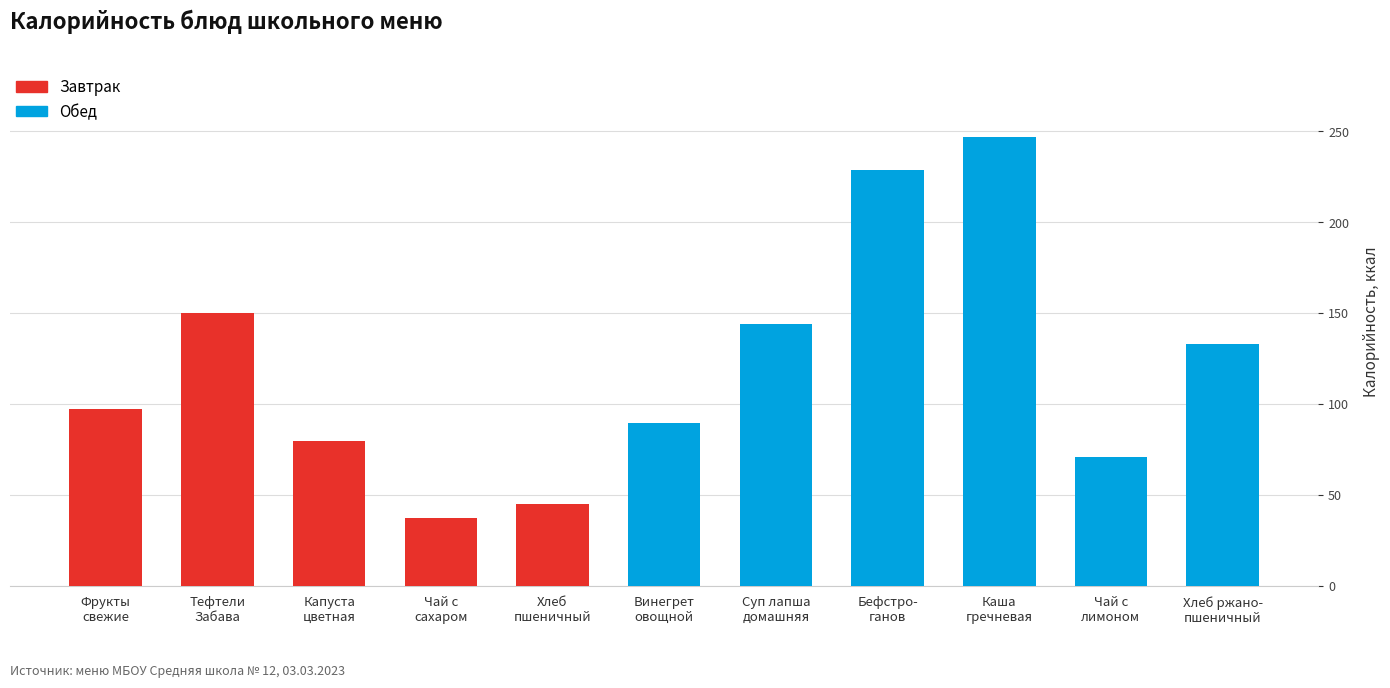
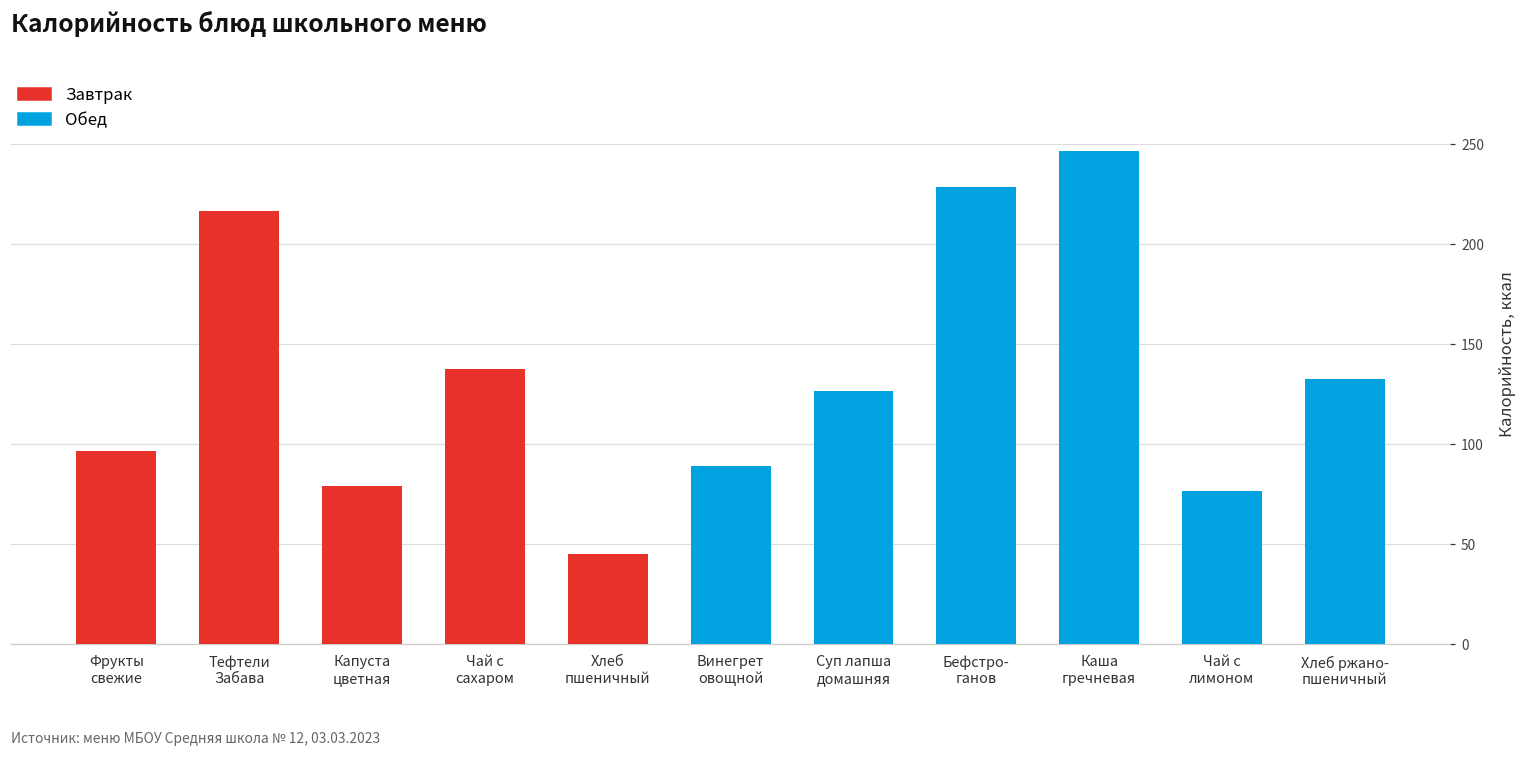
Тефтели Забава: 150 -> 217
Чай с сахаром: 37 -> 138
Суп лапша домашняя: 144 -> 127
Чай с лимоном: 71 -> 77
